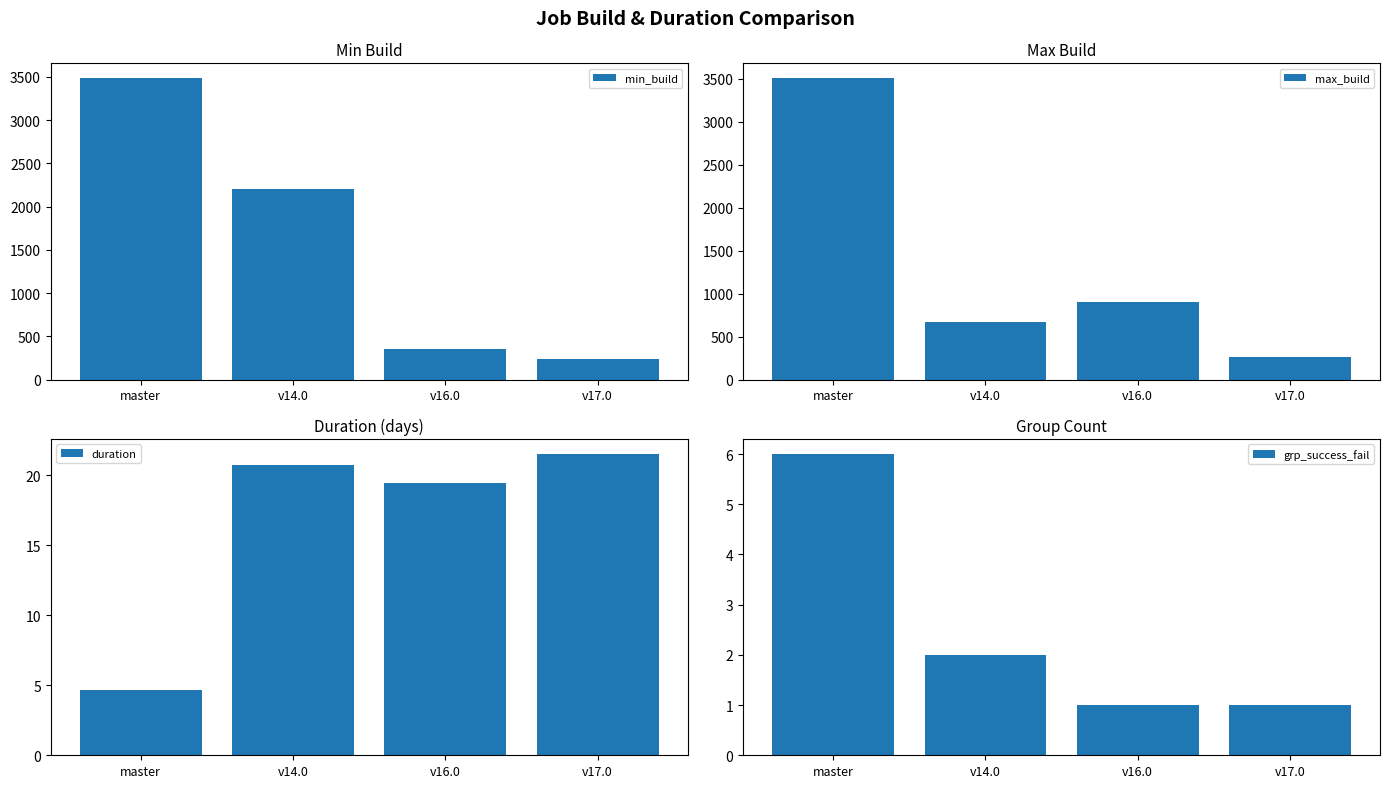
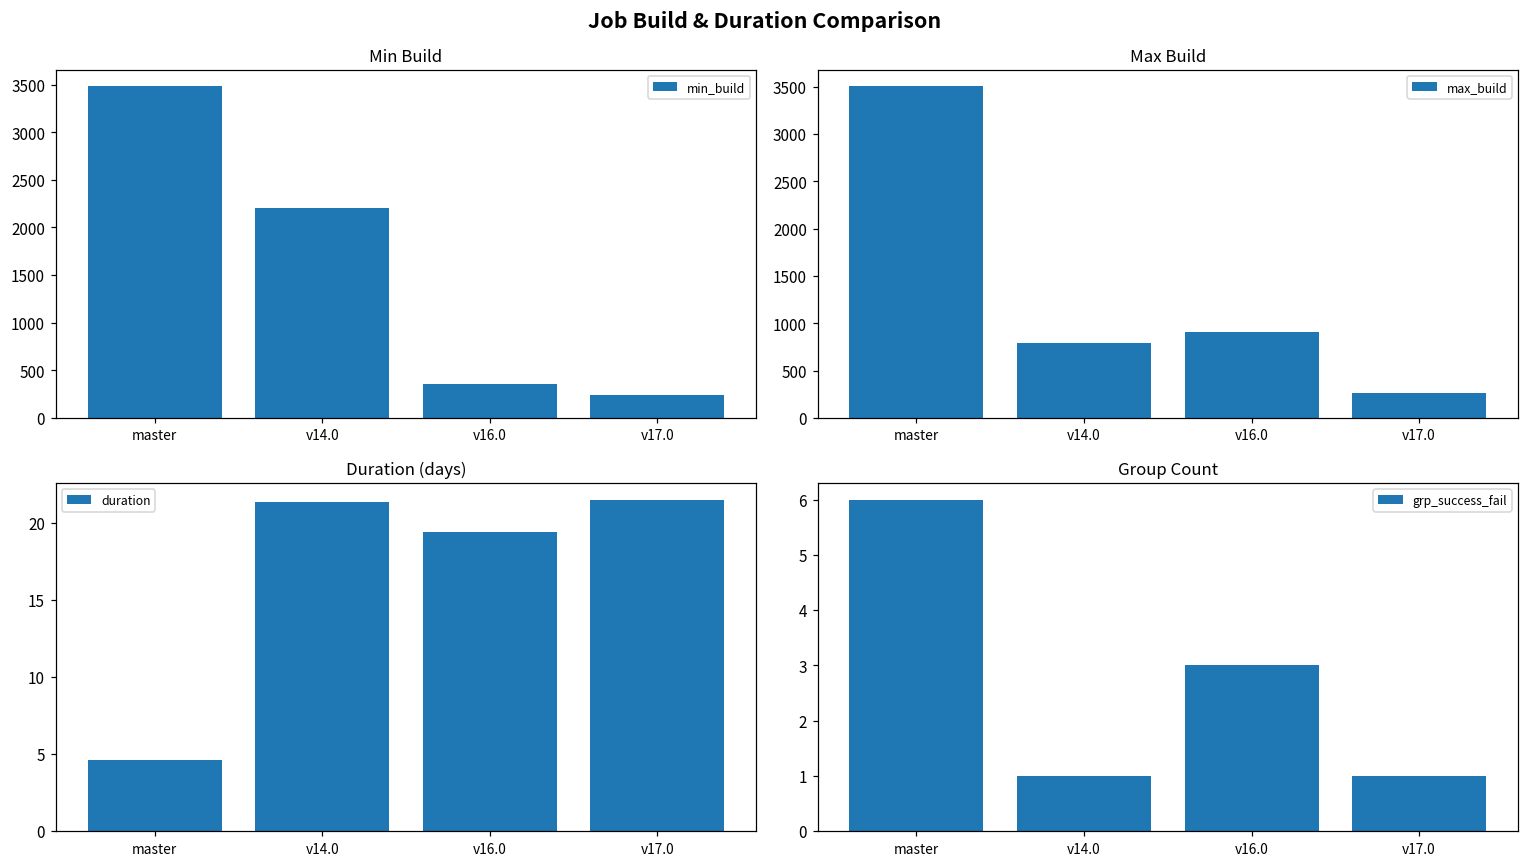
Max Build, v14.0: 700 -> 800
Duration (days), v14.0: 20.7 -> 21.4
Group Count, v14.0: 2 -> 1
Group Count, v16.0: 1 -> 3
